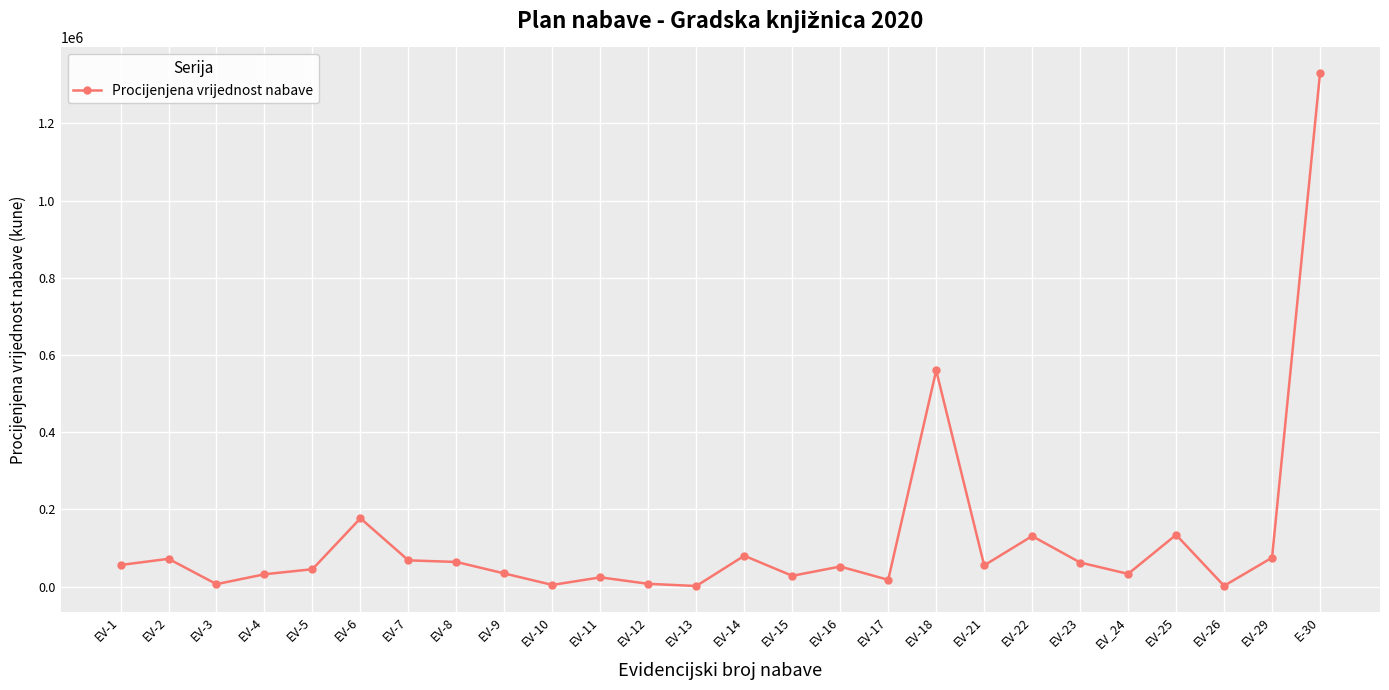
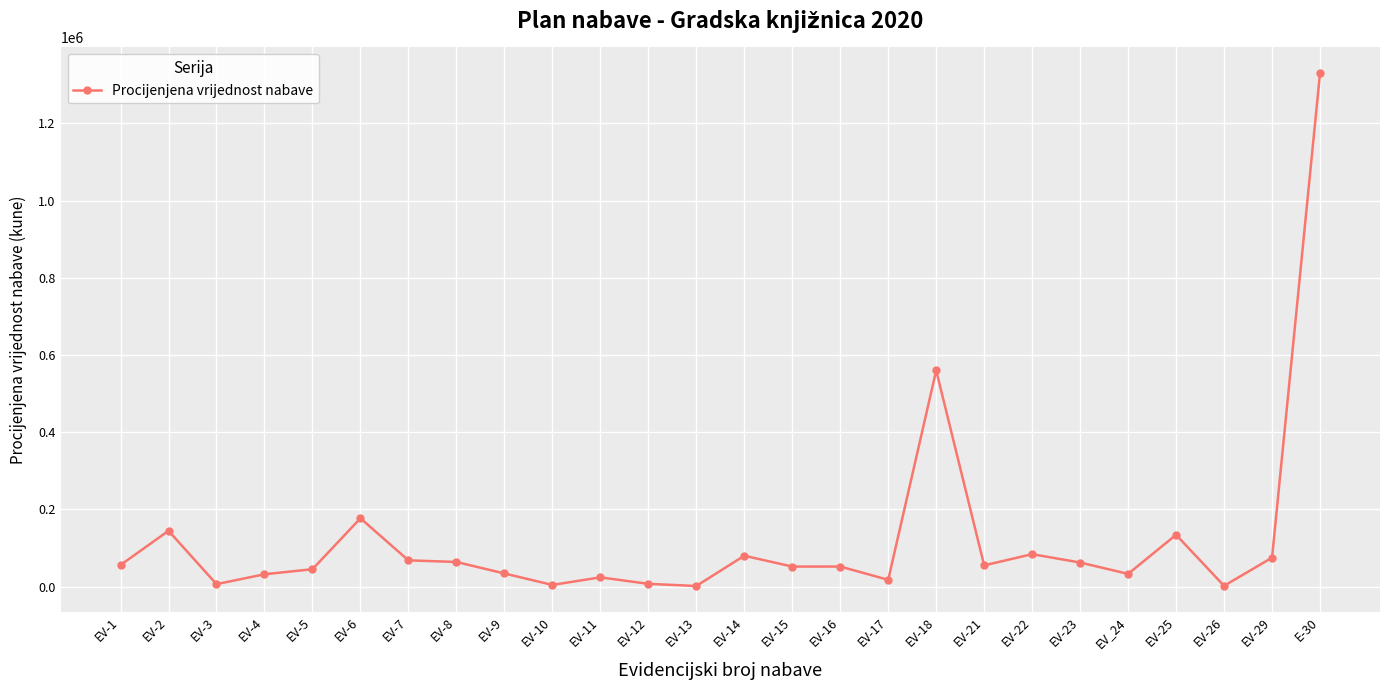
EV-2: 70000 -> 140000
EV-15: 30000 -> 50000
EV-22: 130000 -> 80000
